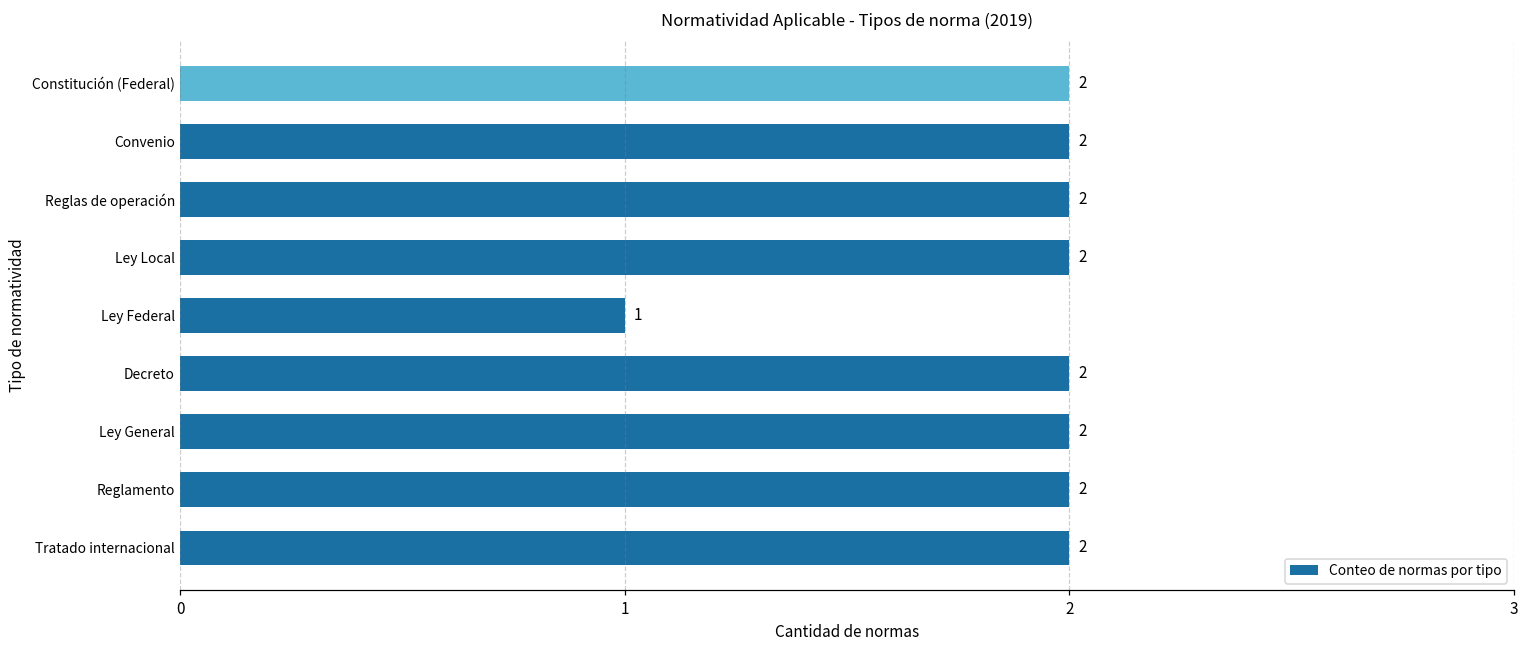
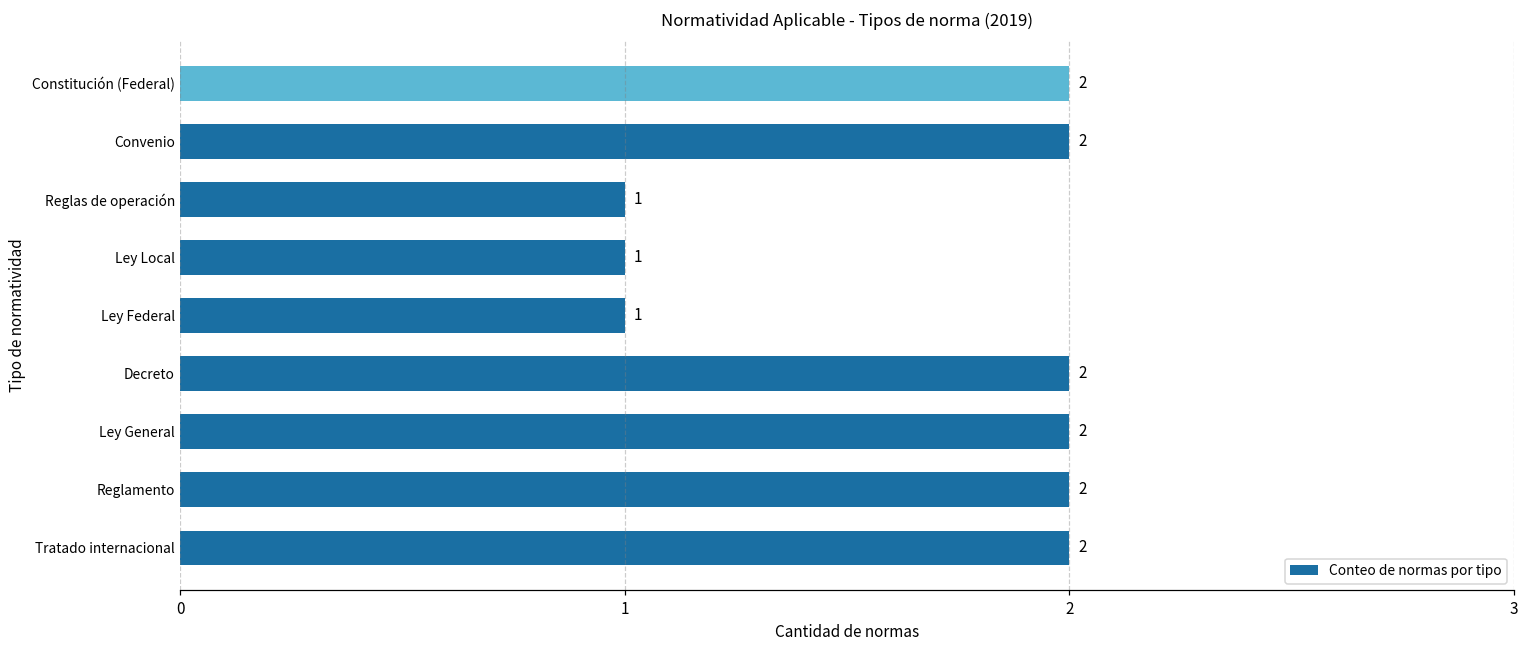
Reglas de operación: 2 -> 1
Ley Local: 2 -> 1
